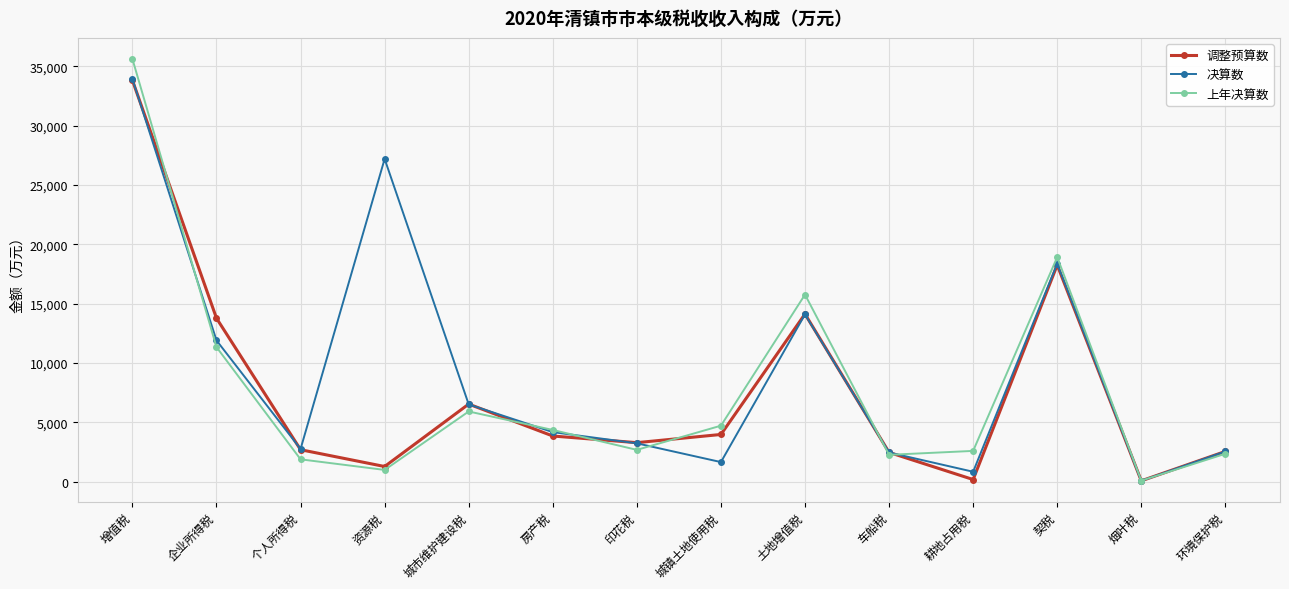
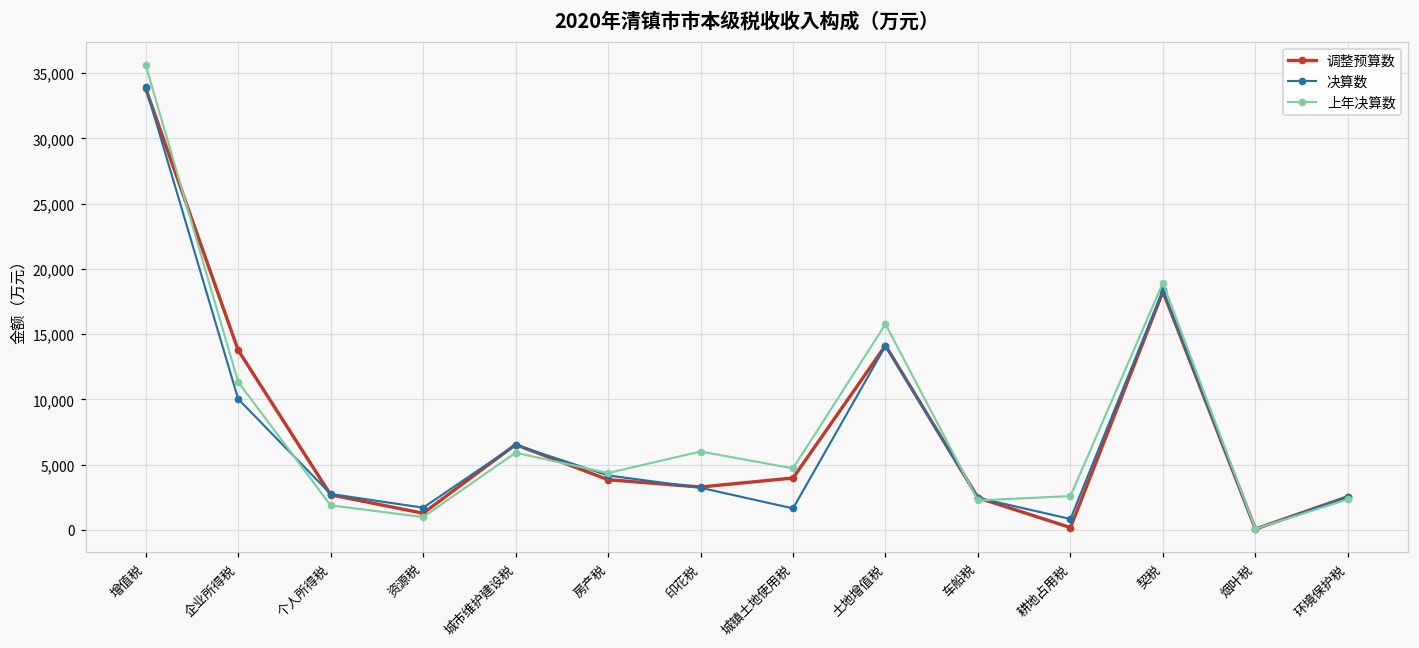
决算数, 企业所得税: 11,900 -> 10,000
决算数, 资源税: 27,200 -> 1,700
上年决算数, 印花税: 2,700 -> 6,000
